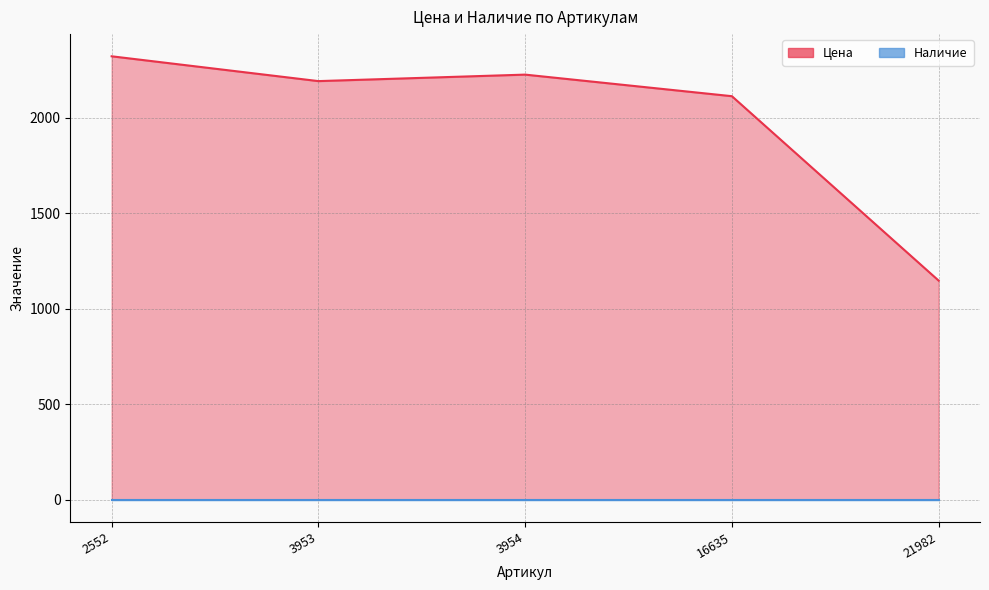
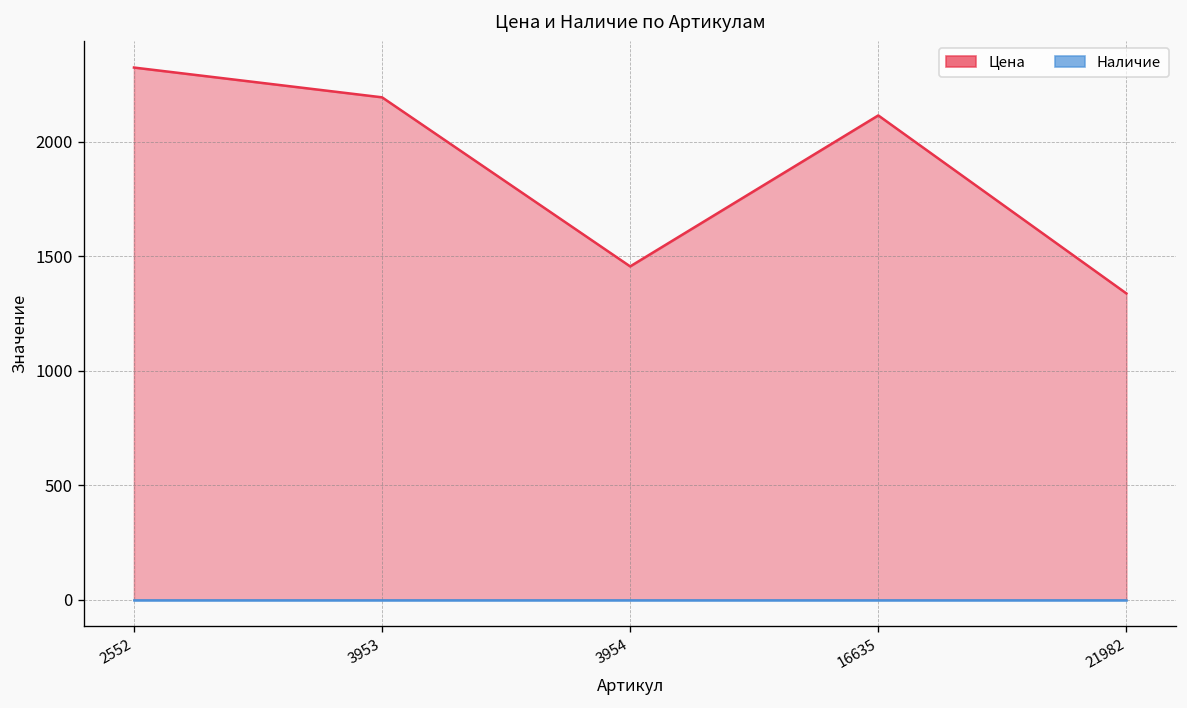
Цена, 3954: 2230 -> 1460
Цена, 21982: 1150 -> 1340
